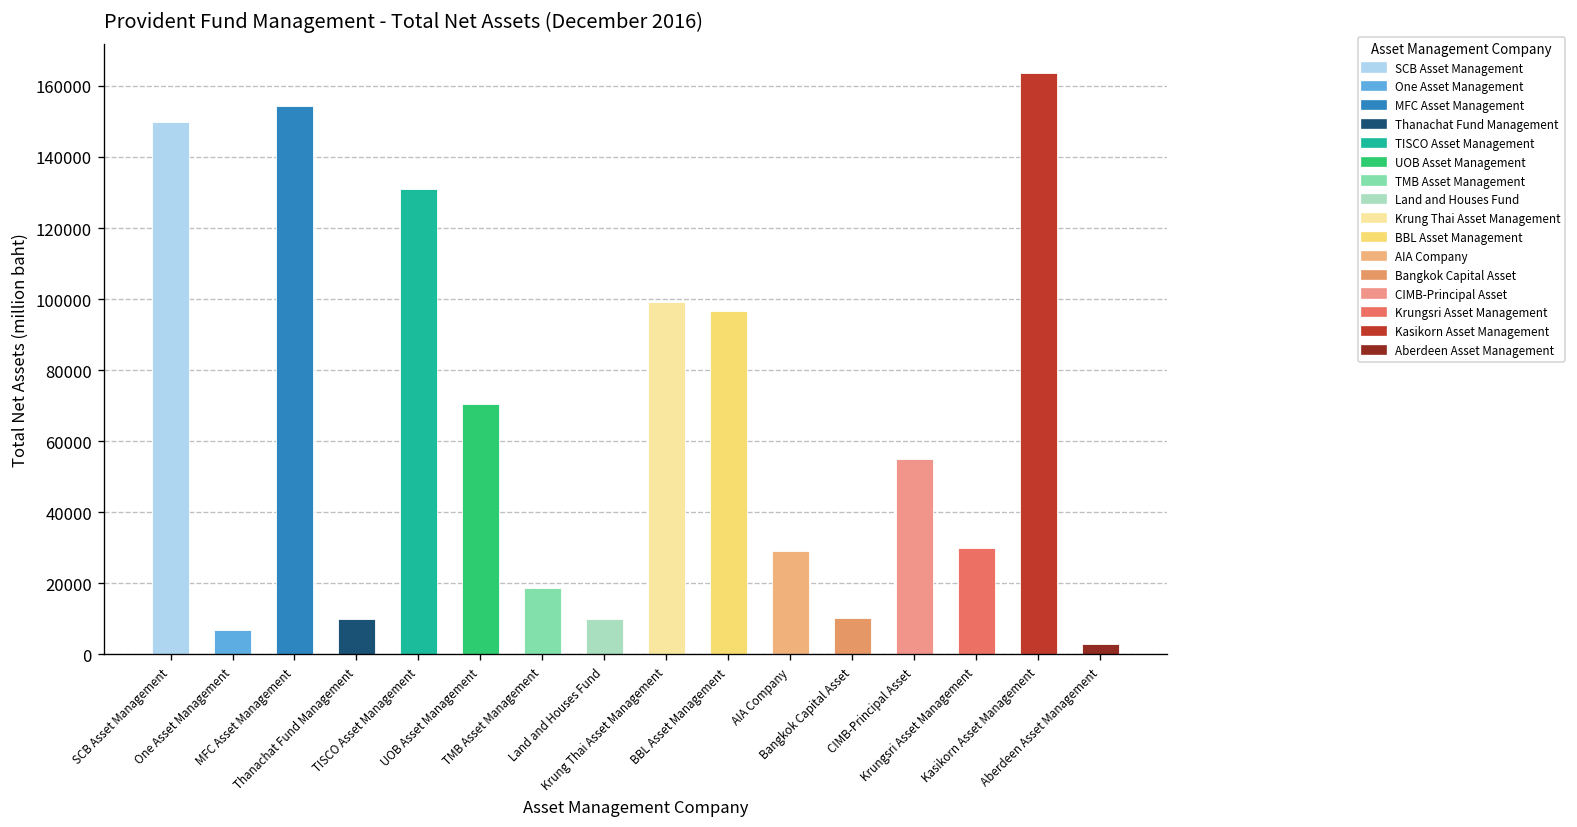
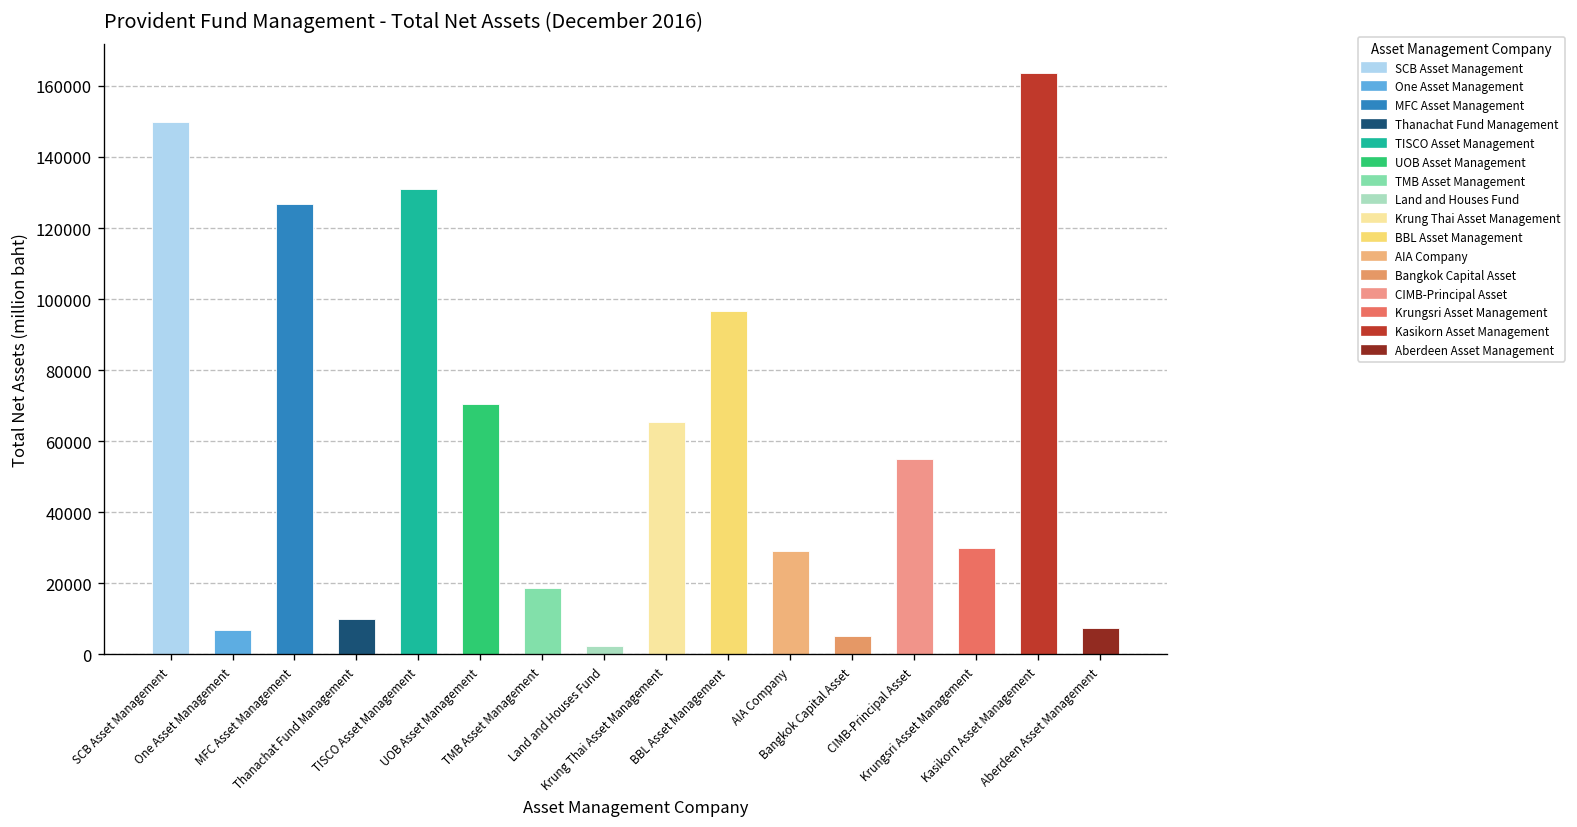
MFC Asset Management: 154000 -> 127000
Land and Houses Fund: 10000 -> 2000
Krung Thai Asset Management: 99000 -> 65000
Bangkok Capital Asset: 10000 -> 5000
Aberdeen Asset Management: 3000 -> 7000
